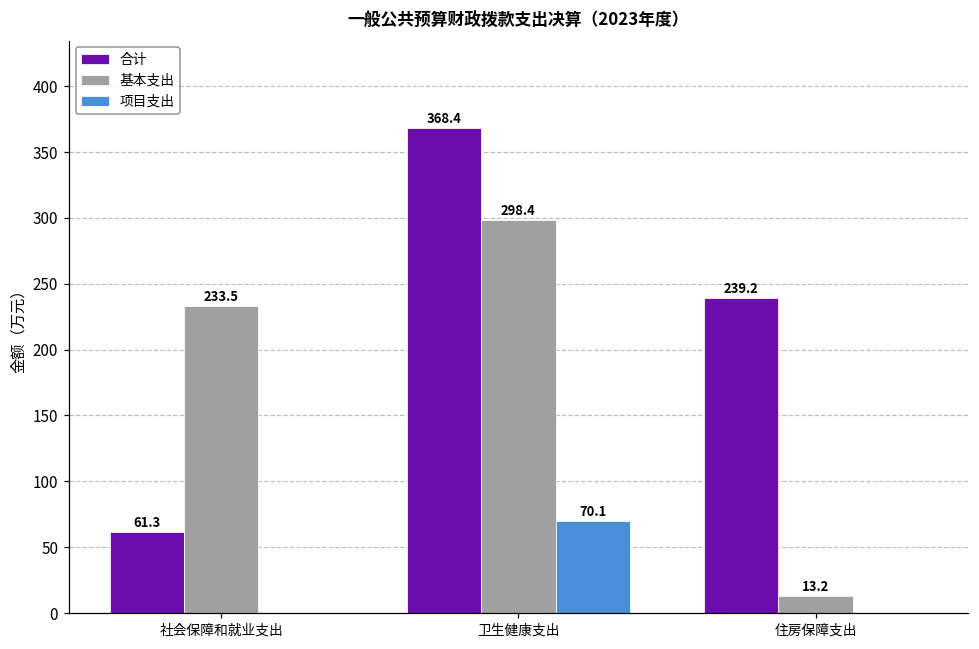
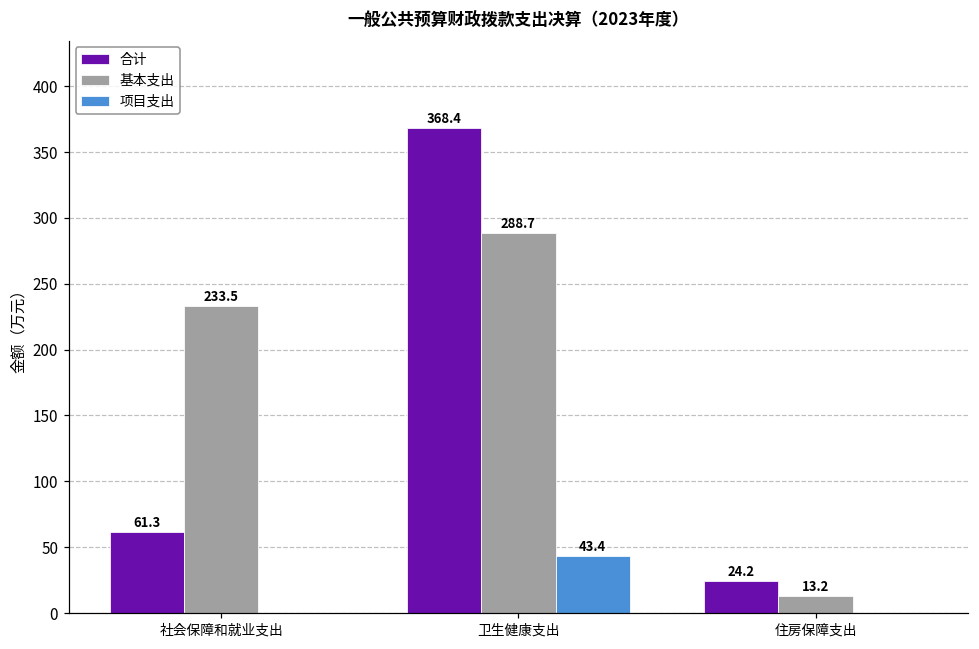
基本支出, 卫生健康支出: 298.4 -> 288.7
项目支出, 卫生健康支出: 70.1 -> 43.4
合计, 住房保障支出: 239.2 -> 24.2
